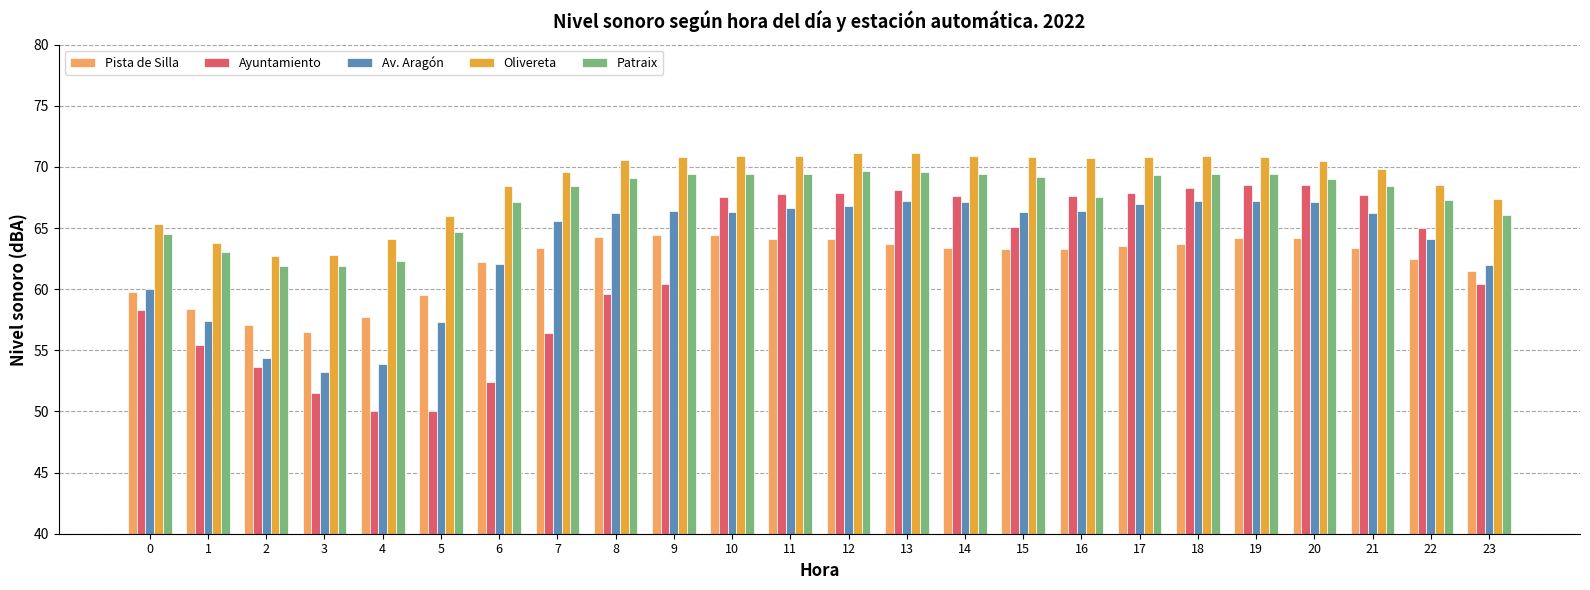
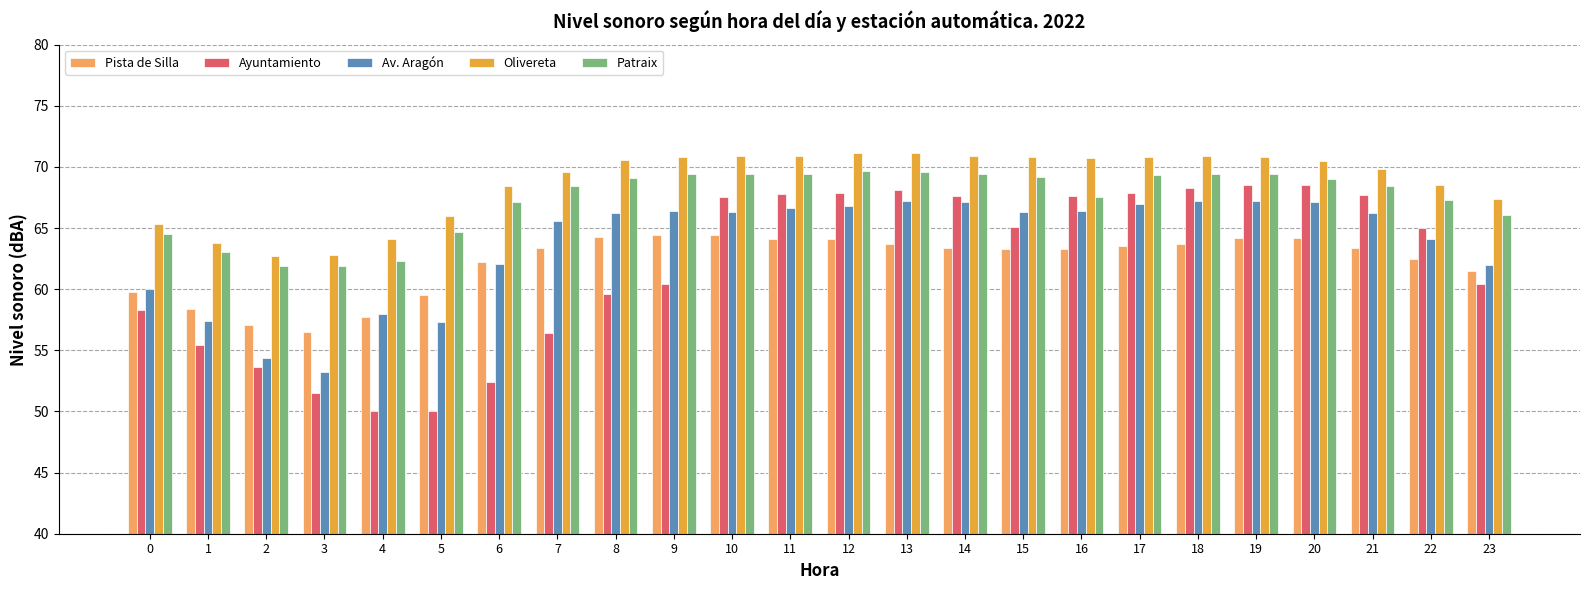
Av. Aragón, 4: 53.9 -> 58.0
